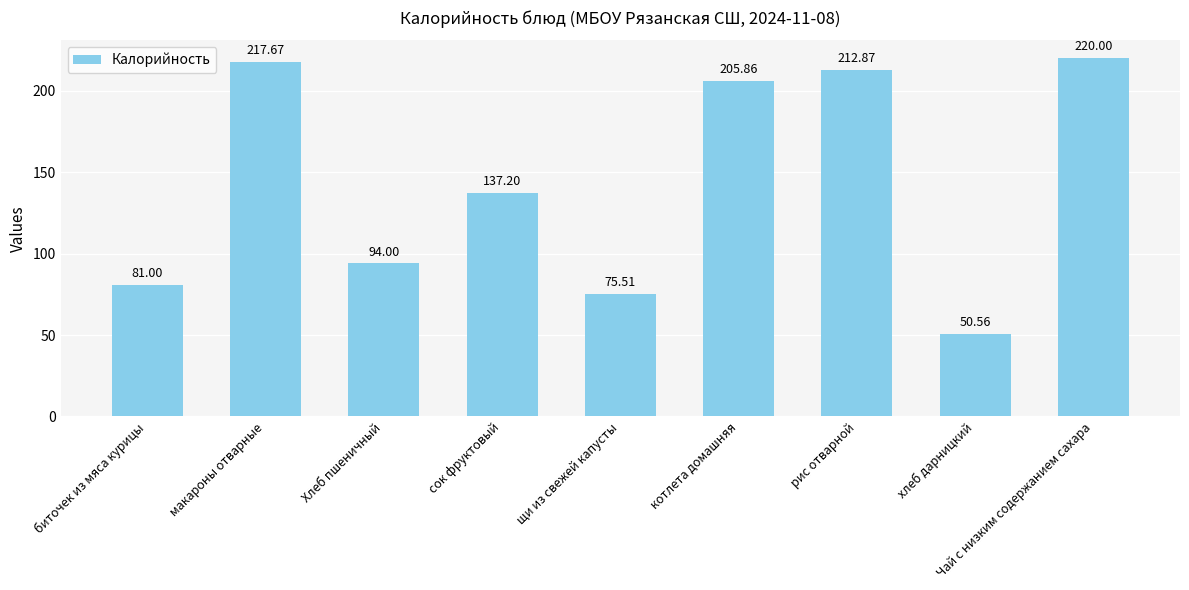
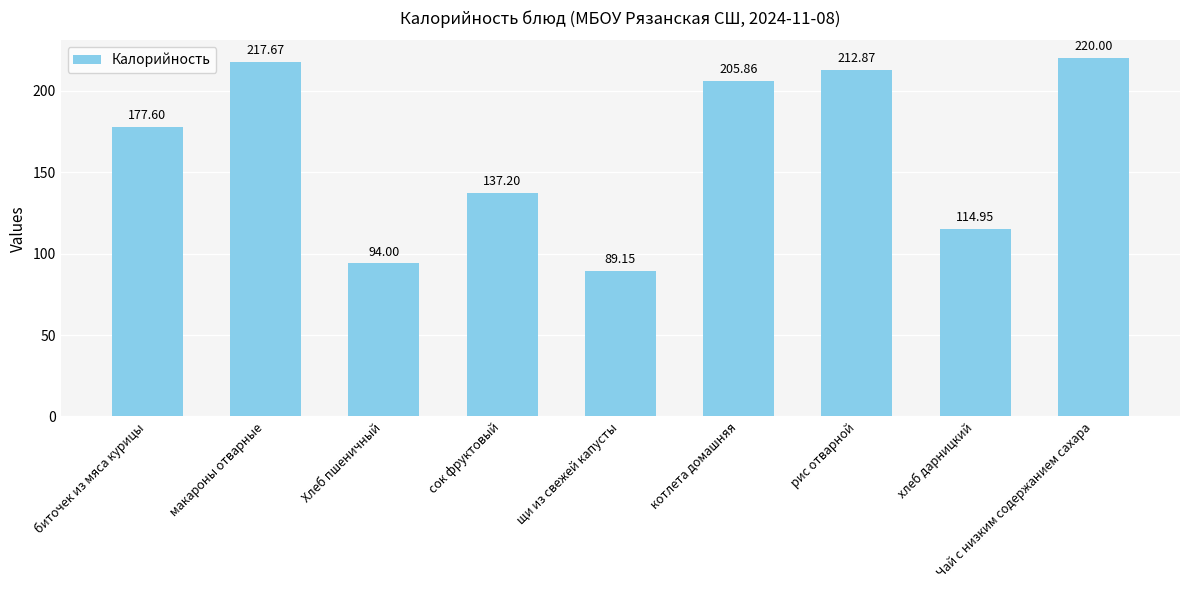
биточек из мяса курицы: 81.00 -> 177.60
щи из свежей капусты: 75.51 -> 89.15
хлеб дарницкий: 50.56 -> 114.95
